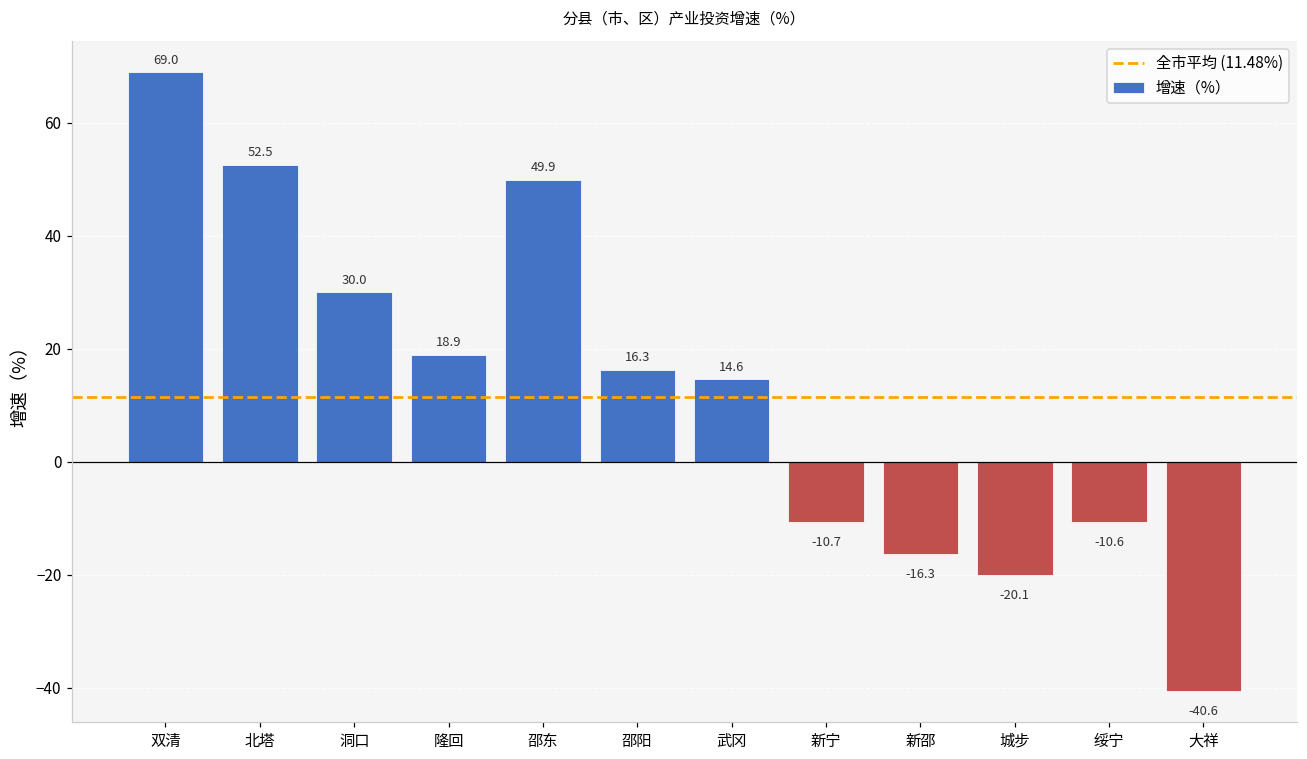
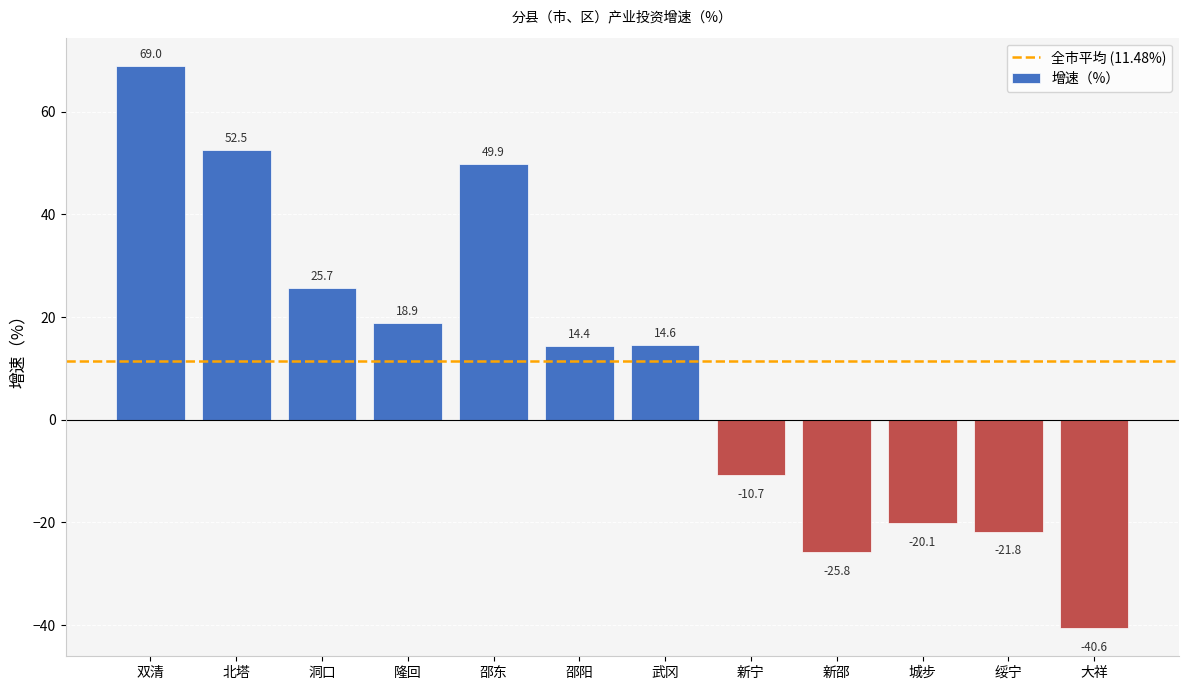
洞口: 30.0 -> 25.7
邵阳: 16.3 -> 14.4
新邵: -16.3 -> -25.8
绥宁: -10.6 -> -21.8
